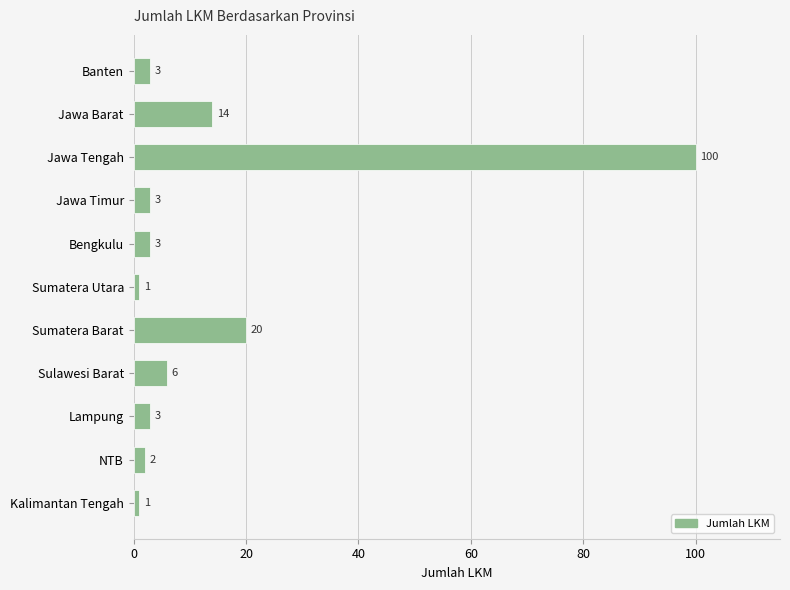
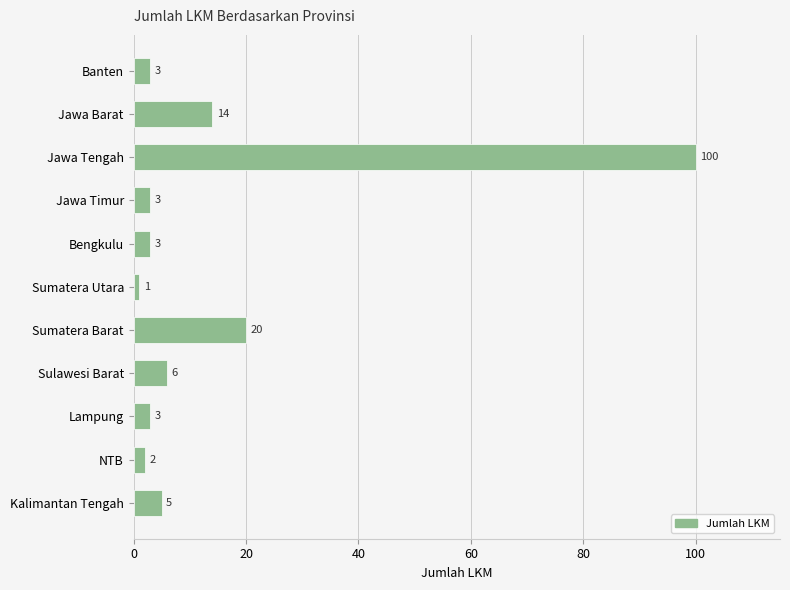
Kalimantan Tengah: 1 -> 5
